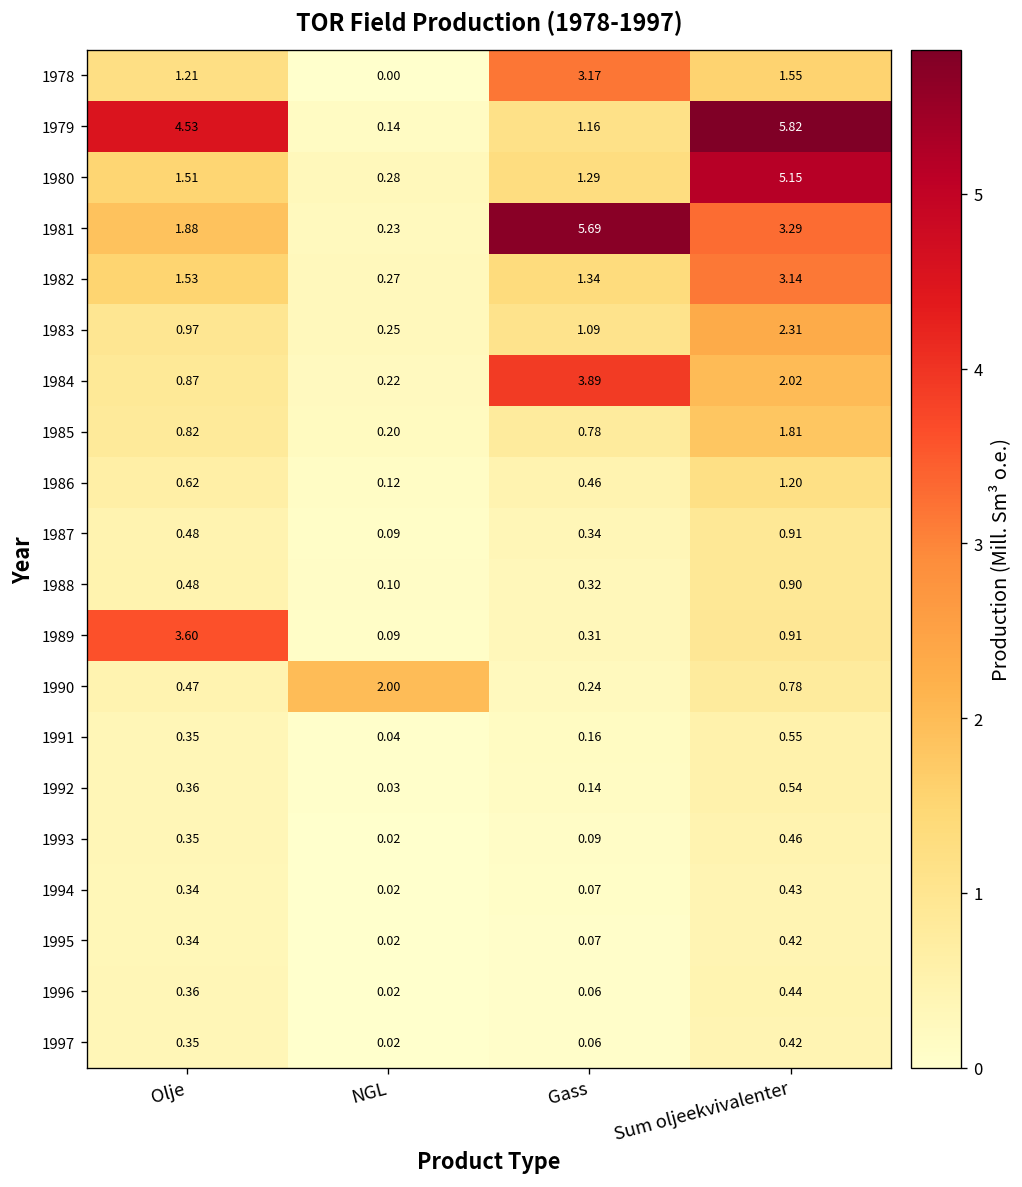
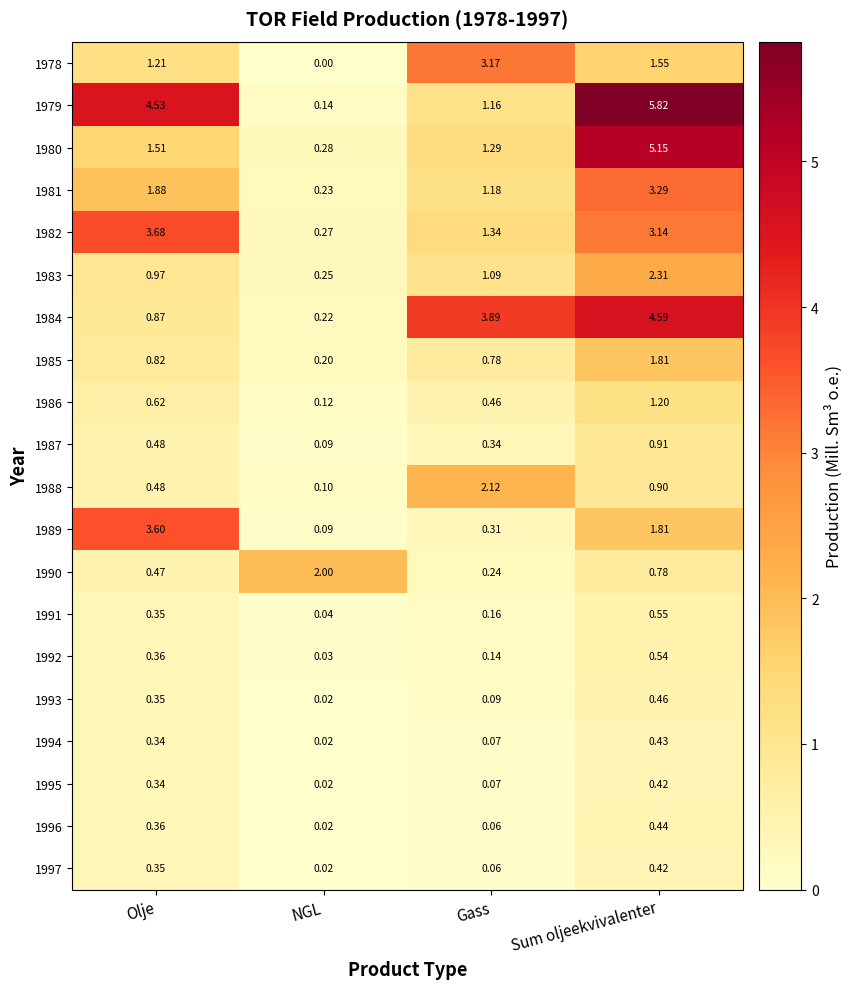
1981, Gass: 5.69 -> 1.18
1982, Olje: 1.53 -> 3.68
1984, Sum oljeekvivalenter: 2.02 -> 4.59
1988, Gass: 0.32 -> 2.12
1989, Sum oljeekvivalenter: 0.91 -> 1.81
